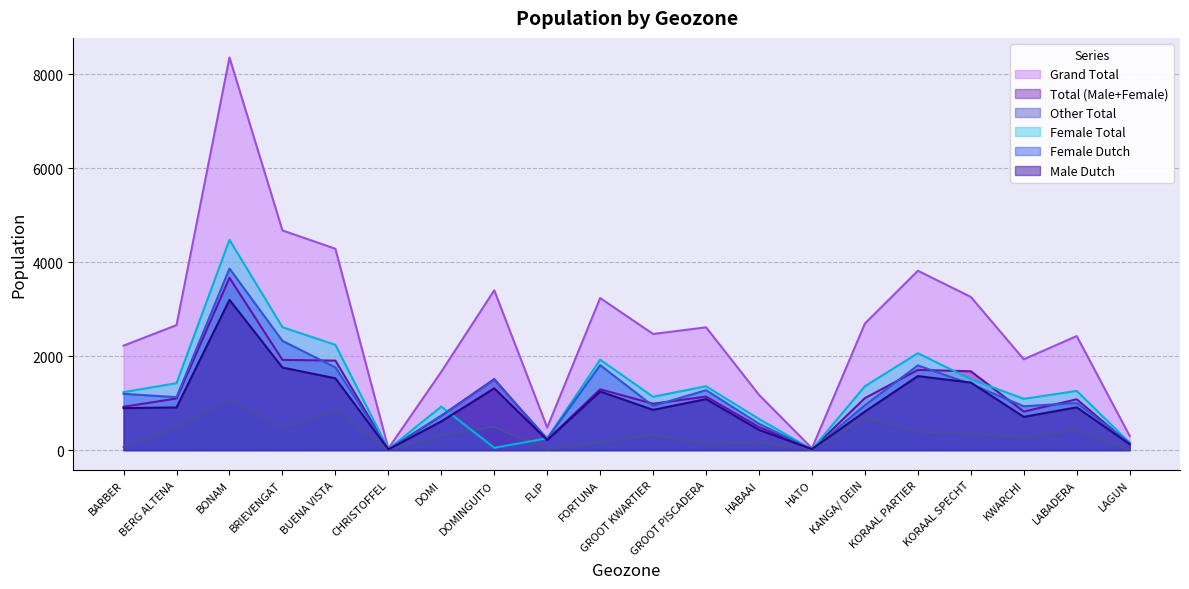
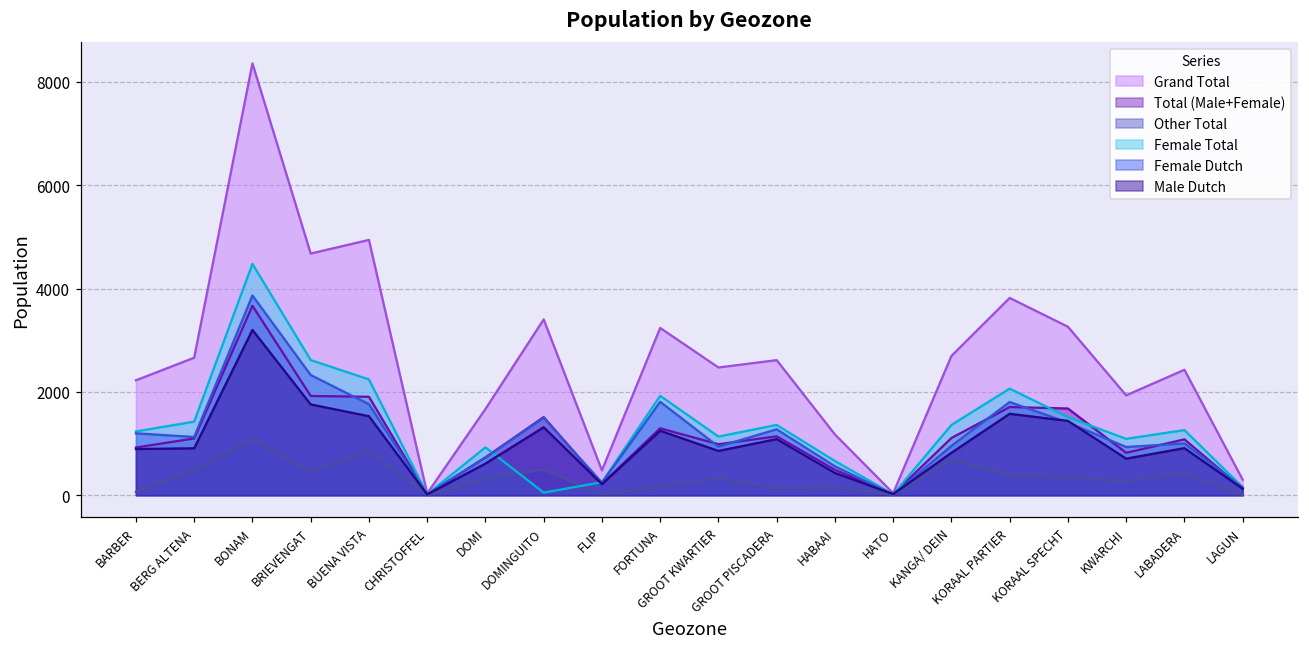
Grand Total, BUENA VISTA: 4300 -> 4900
